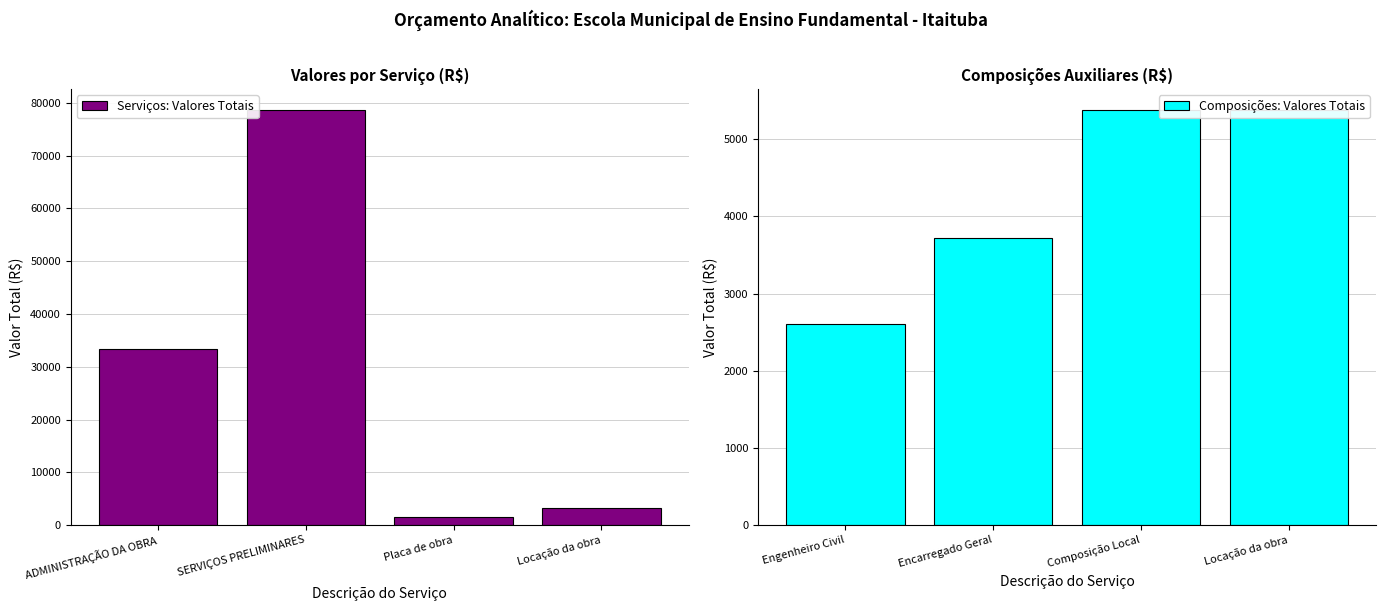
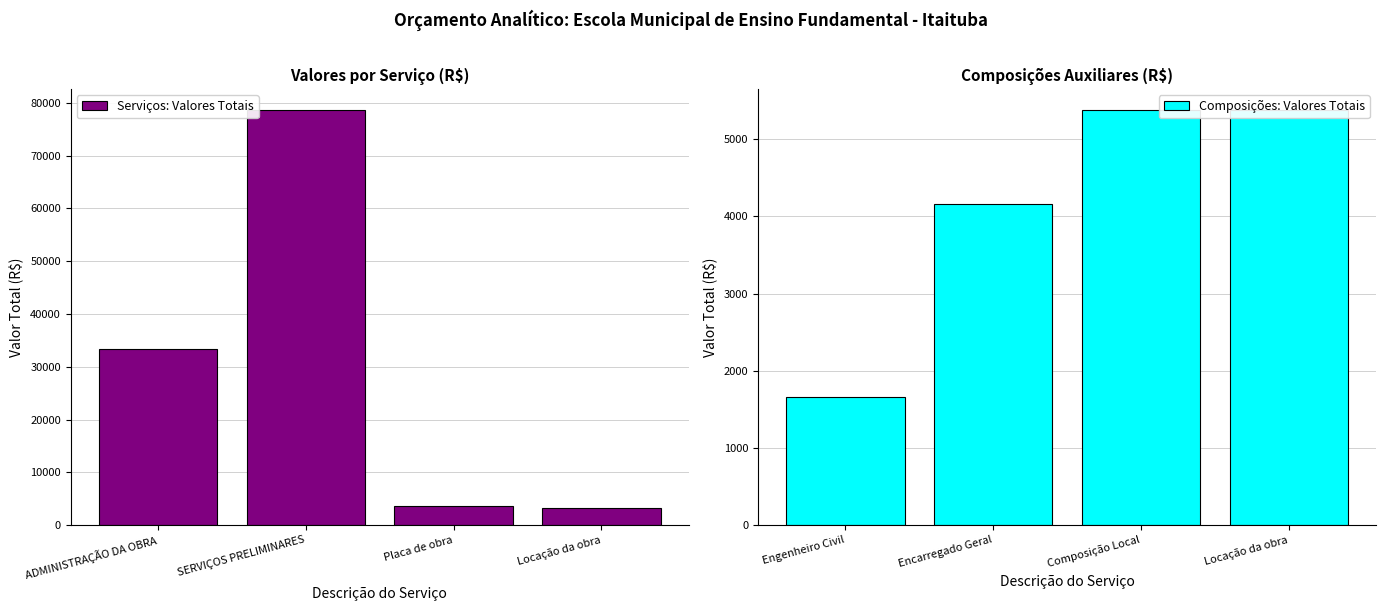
Valores por Serviço (R$), Placa de obra: 2000 -> 4000
Composições Auxiliares (R$), Engenheiro Civil: 2600 -> 1700
Composições Auxiliares (R$), Encarregado Geral: 3700 -> 4200
